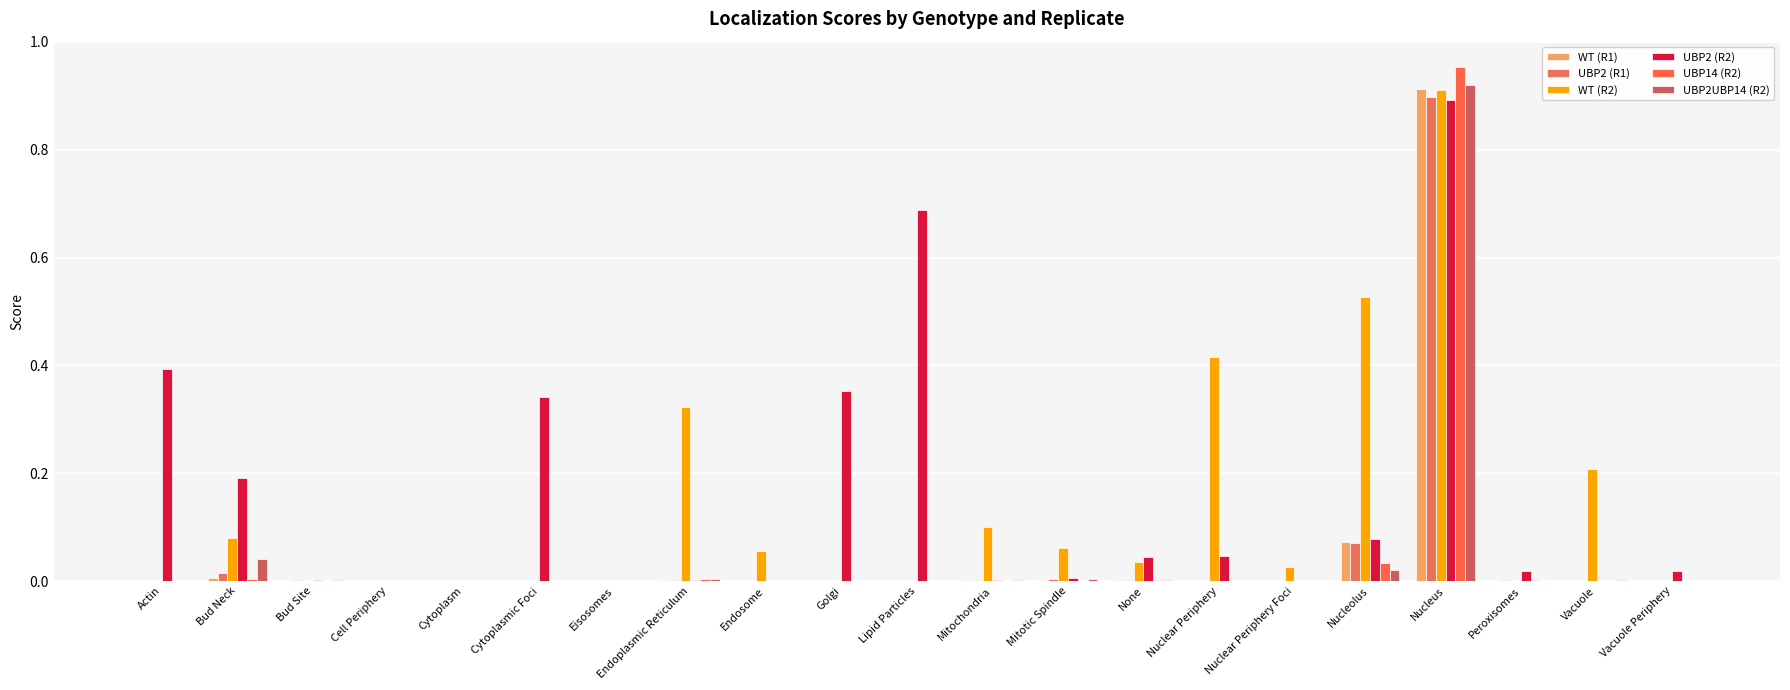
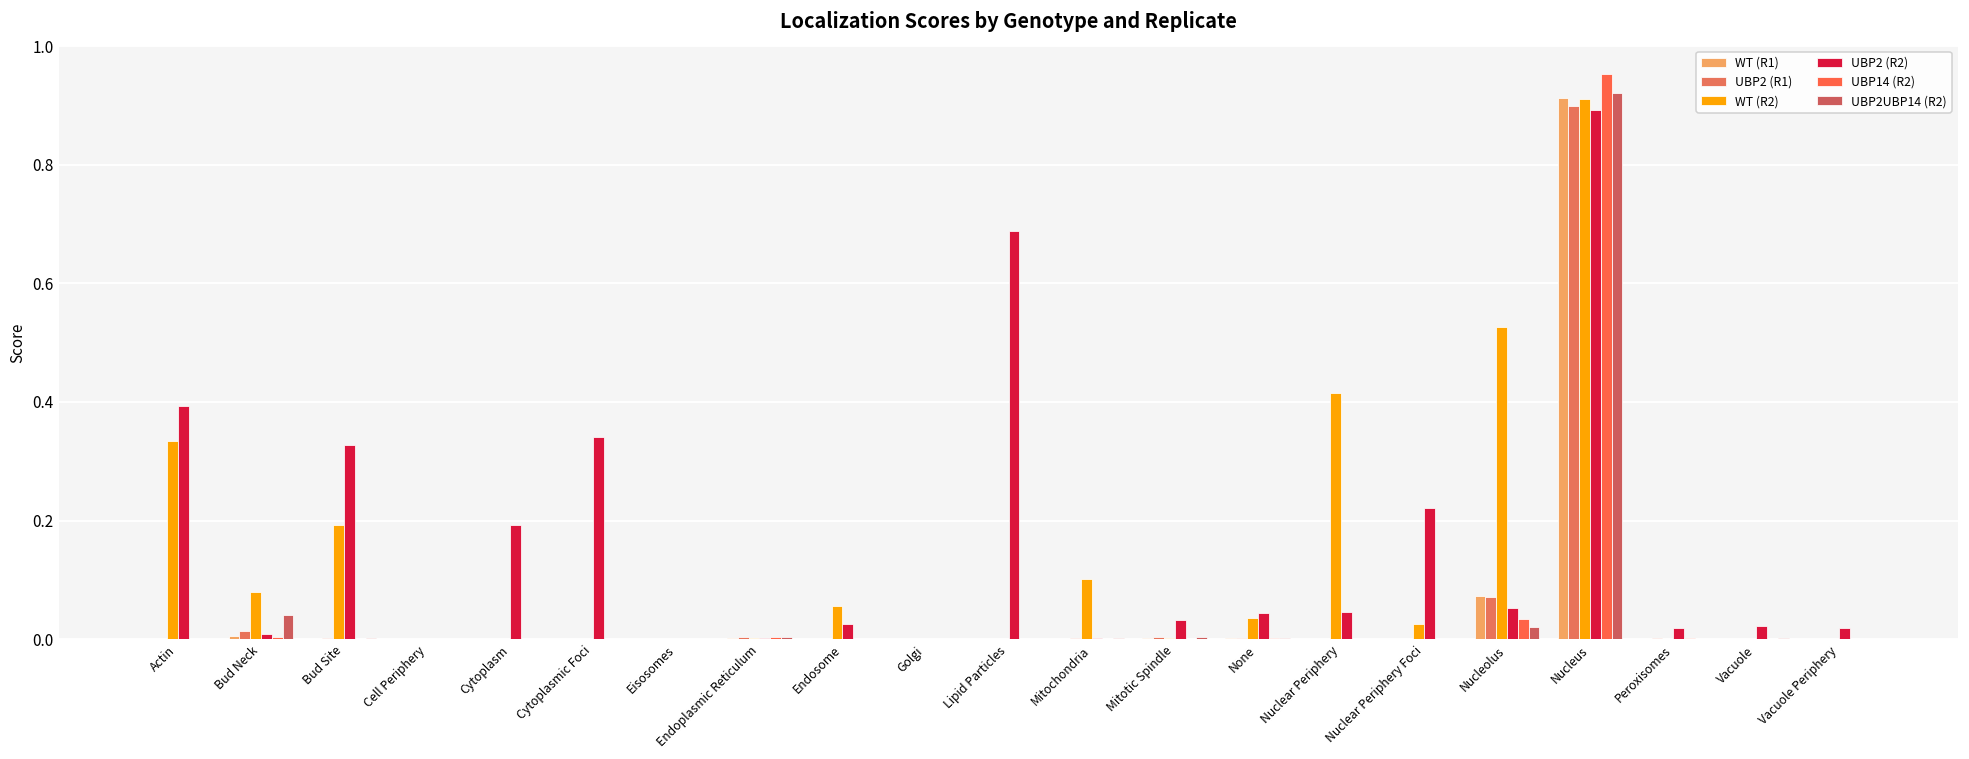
WT (R2), Actin: 0.00 -> 0.33
UBP2 (R2), Bud Neck: 0.19 -> 0.01
WT (R2), Bud Site: 0.00 -> 0.19
UBP2 (R2), Bud Site: 0.00 -> 0.33
UBP2 (R2), Cytoplasm: 0.00 -> 0.19
WT (R2), Endoplasmic Reticulum: 0.32 -> 0.00
UBP2 (R2), Endosome: 0.00 -> 0.03
UBP2 (R2), Golgi: 0.35 -> 0.00
WT (R2), Mitotic Spindle: 0.06 -> 0.00
UBP2 (R2), Mitotic Spindle: 0.01 -> 0.03
UBP2 (R2), Nuclear Periphery Foci: 0.00 -> 0.22
UBP2 (R2), Nucleolus: 0.08 -> 0.05
WT (R2), Vacuole: 0.21 -> 0.00
UBP2 (R2), Vacuole: 0.00 -> 0.02
